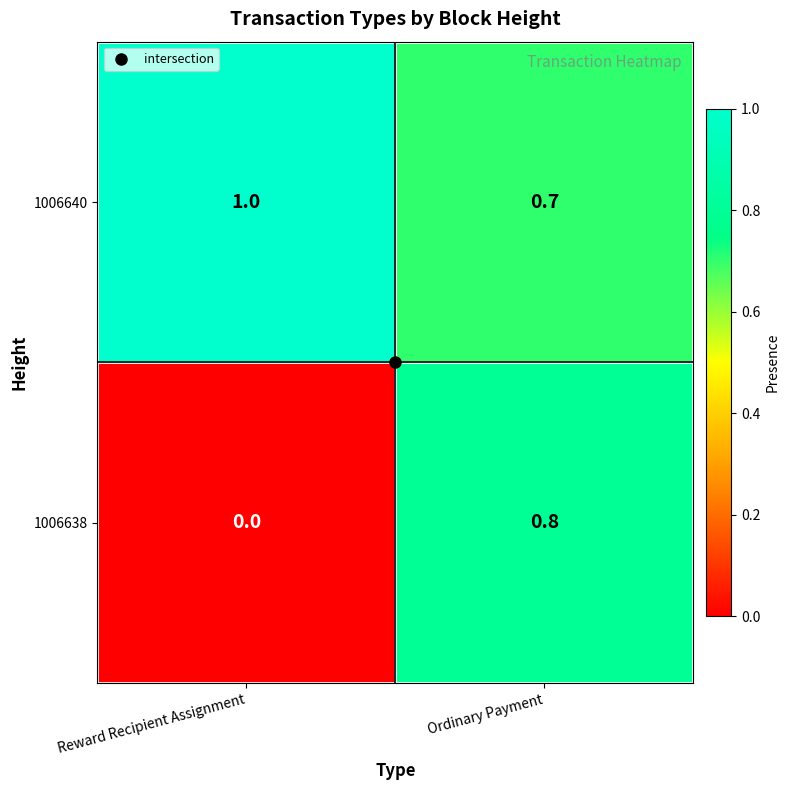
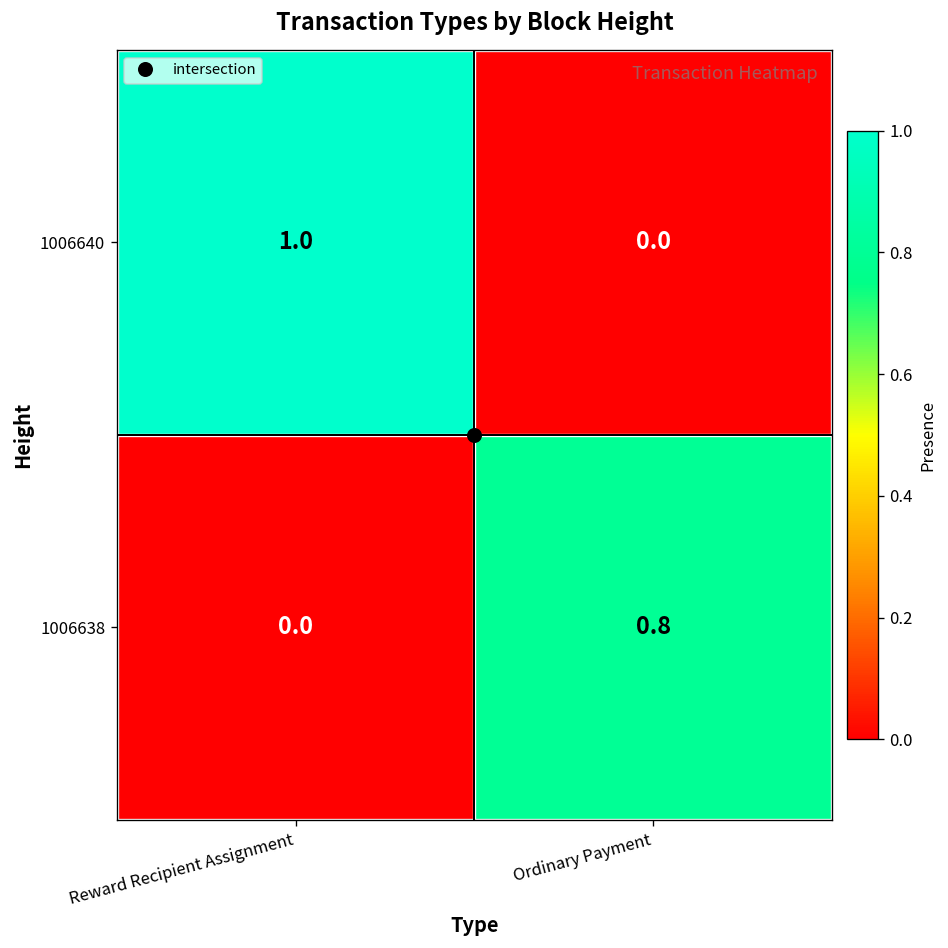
1006640, Ordinary Payment: 0.7 -> 0.0
